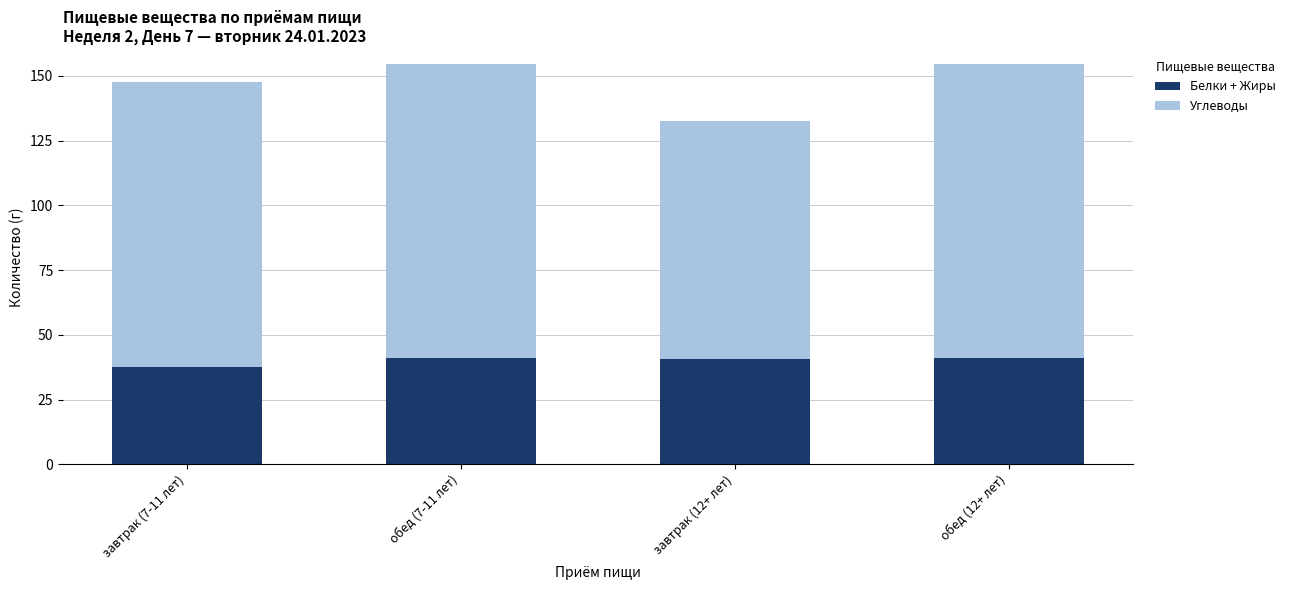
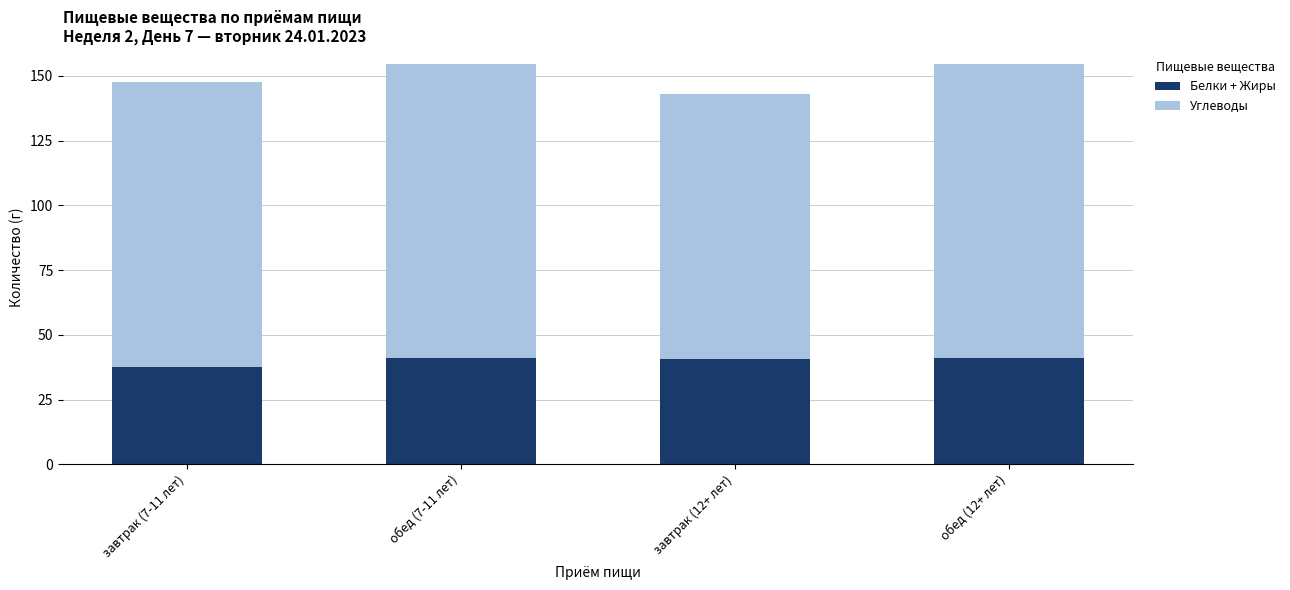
Углеводы, завтрак (12+ лет): 92 -> 102
